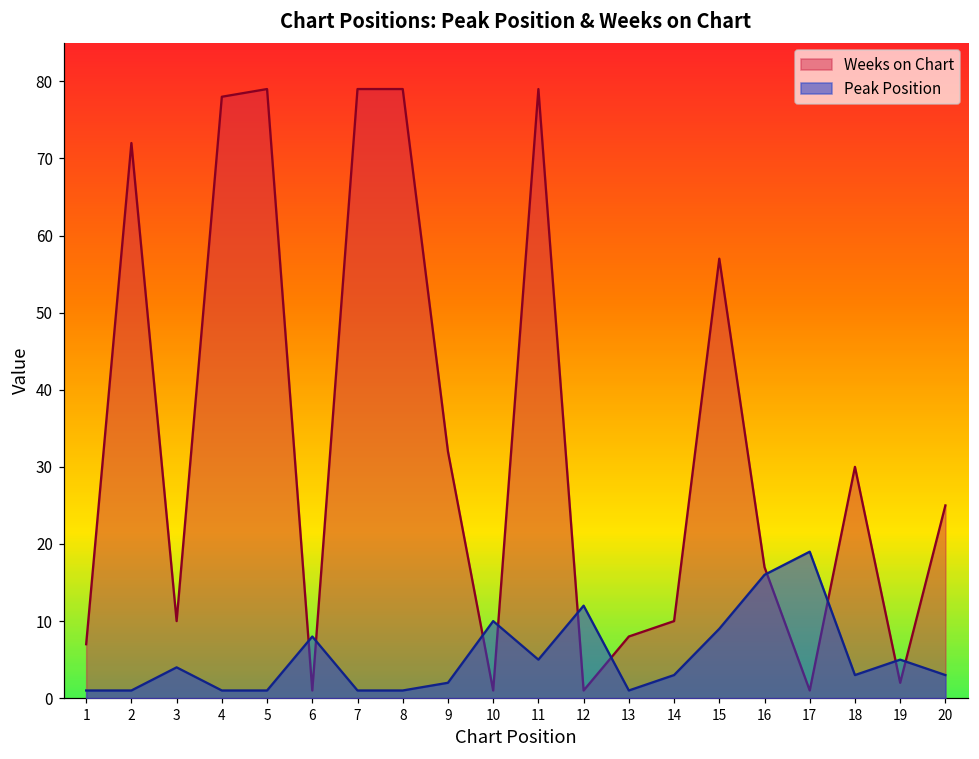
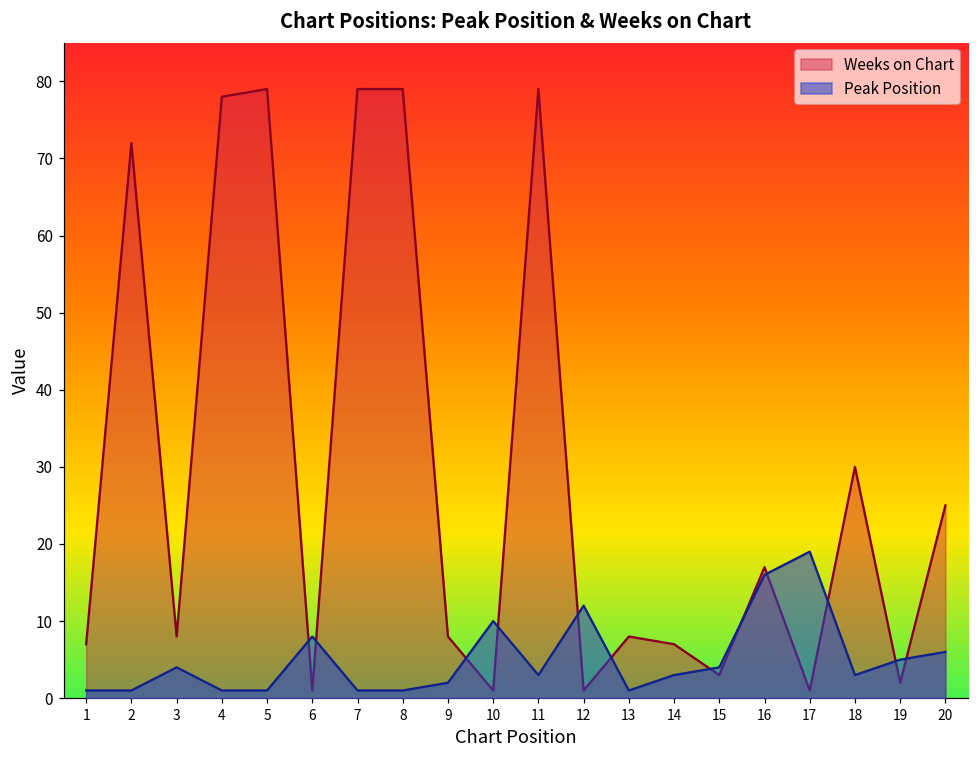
Weeks on Chart, 3: 10 -> 8
Weeks on Chart, 9: 32 -> 8
Peak Position, 11: 5 -> 3
Weeks on Chart, 14: 10 -> 7
Weeks on Chart, 15: 57 -> 3
Peak Position, 15: 9 -> 4
Peak Position, 20: 3 -> 6
